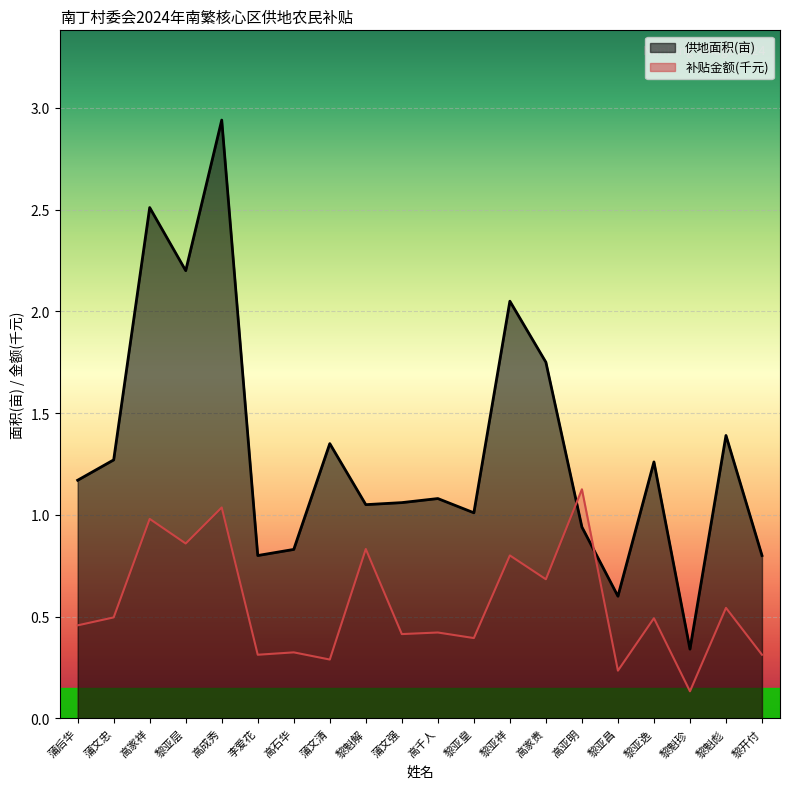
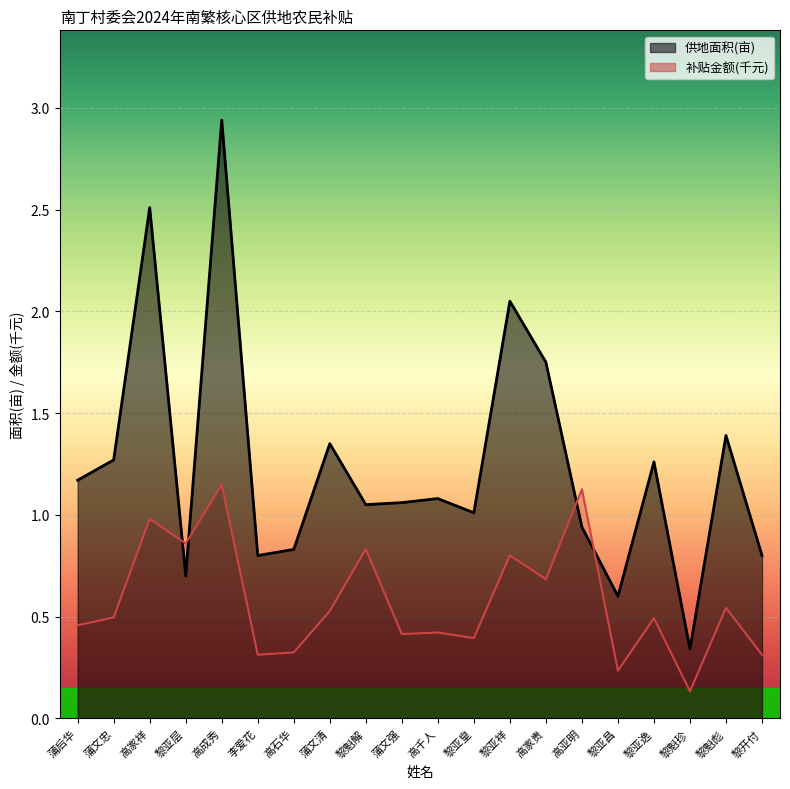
供地面积(亩), 黎亚层: 2.2 -> 0.7
补贴金额(千元), 高成秀: 1.04 -> 1.15
补贴金额(千元), 蒲文清: 0.29 -> 0.53
